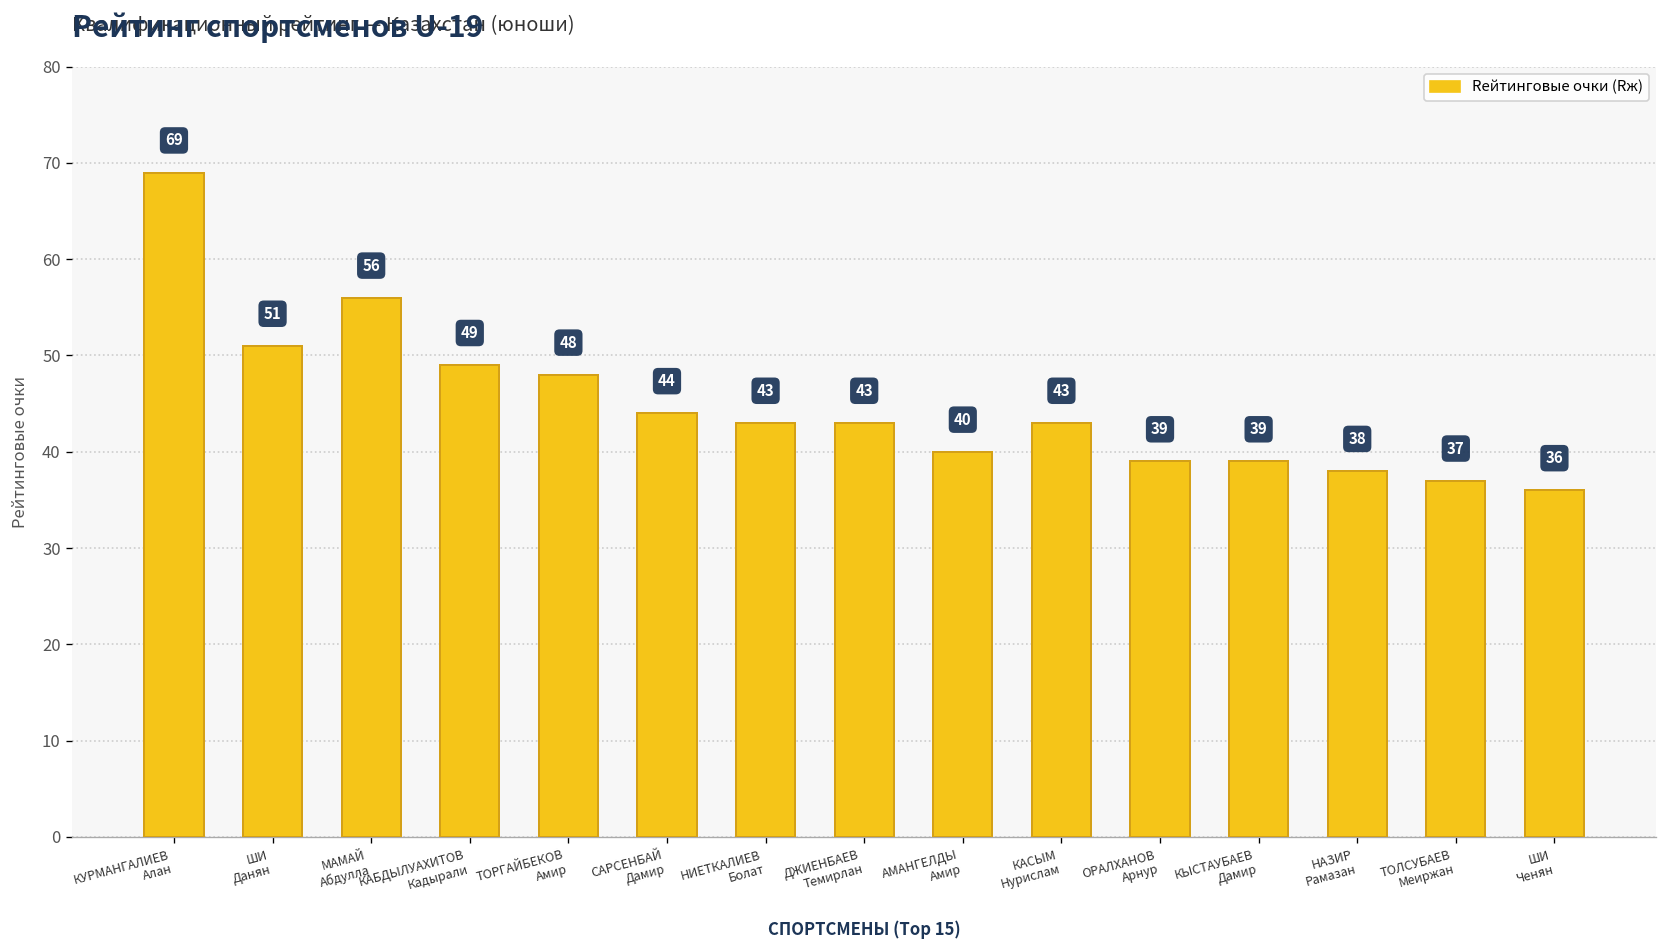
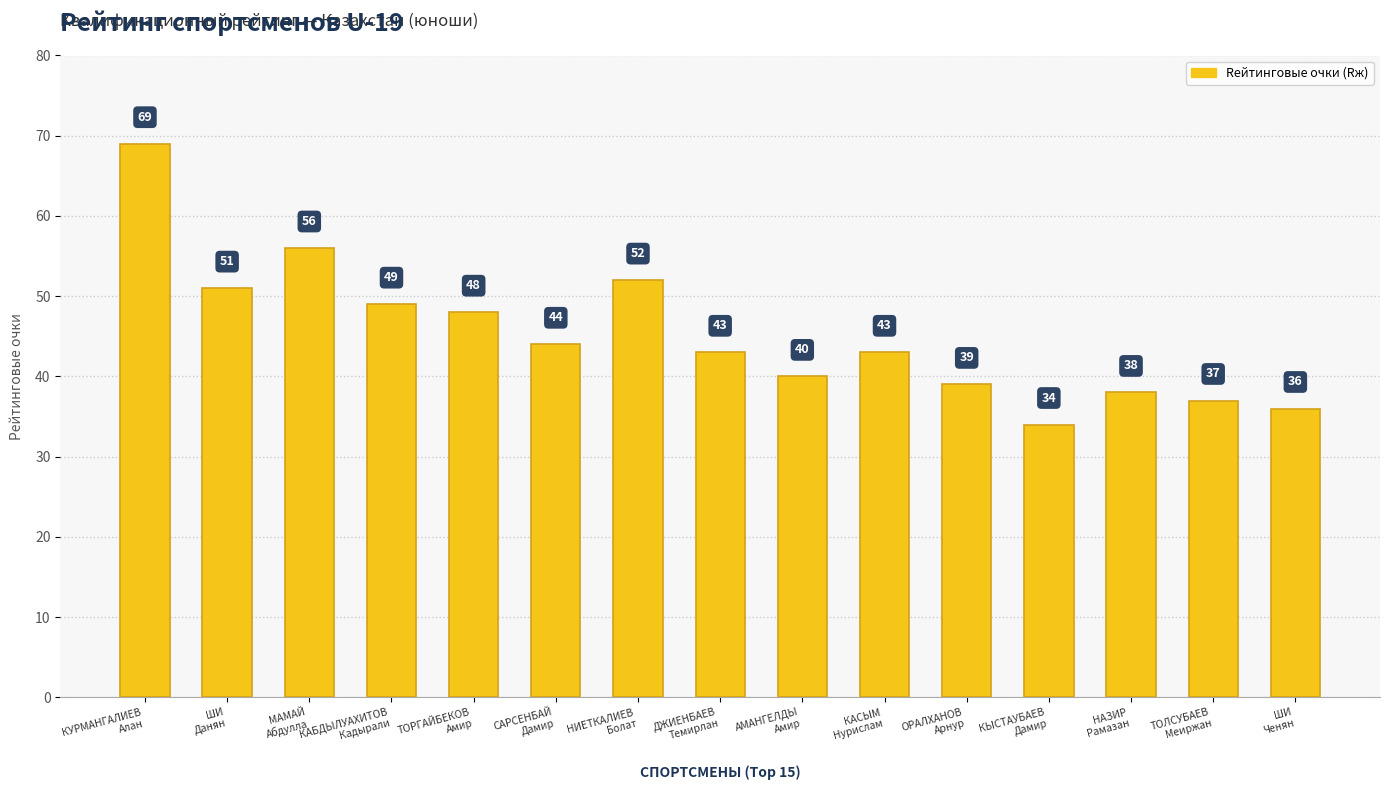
НИЕТКАЛИЕВ Болат: 43 -> 52
КЫСТАУБАЕВ Дамир: 39 -> 34
